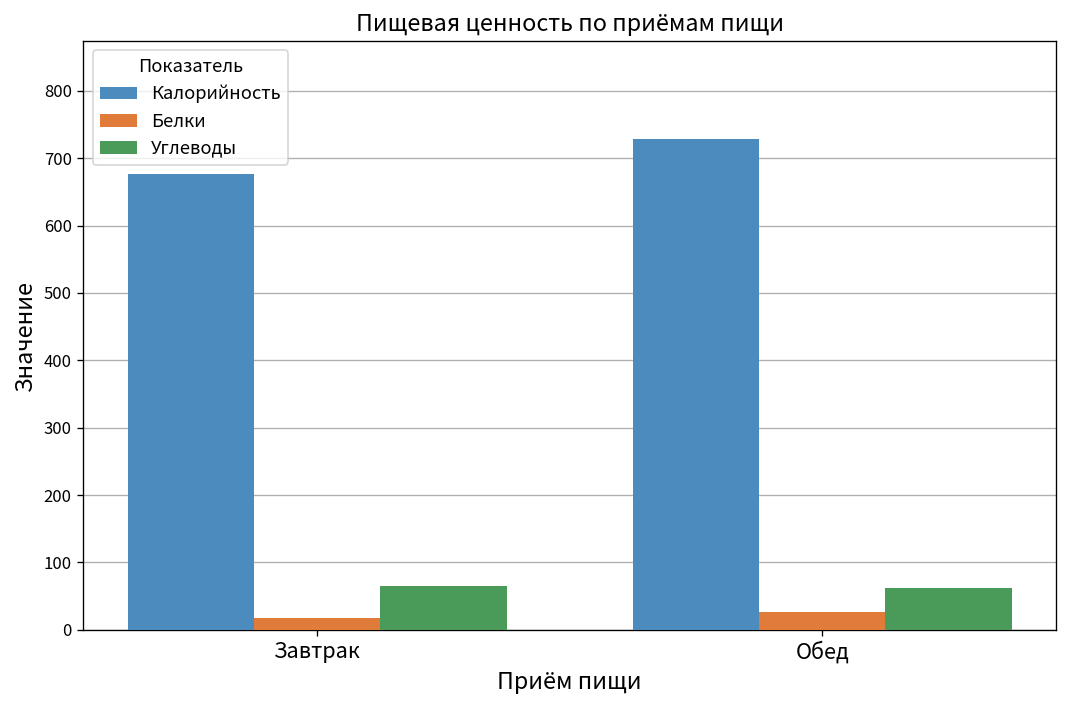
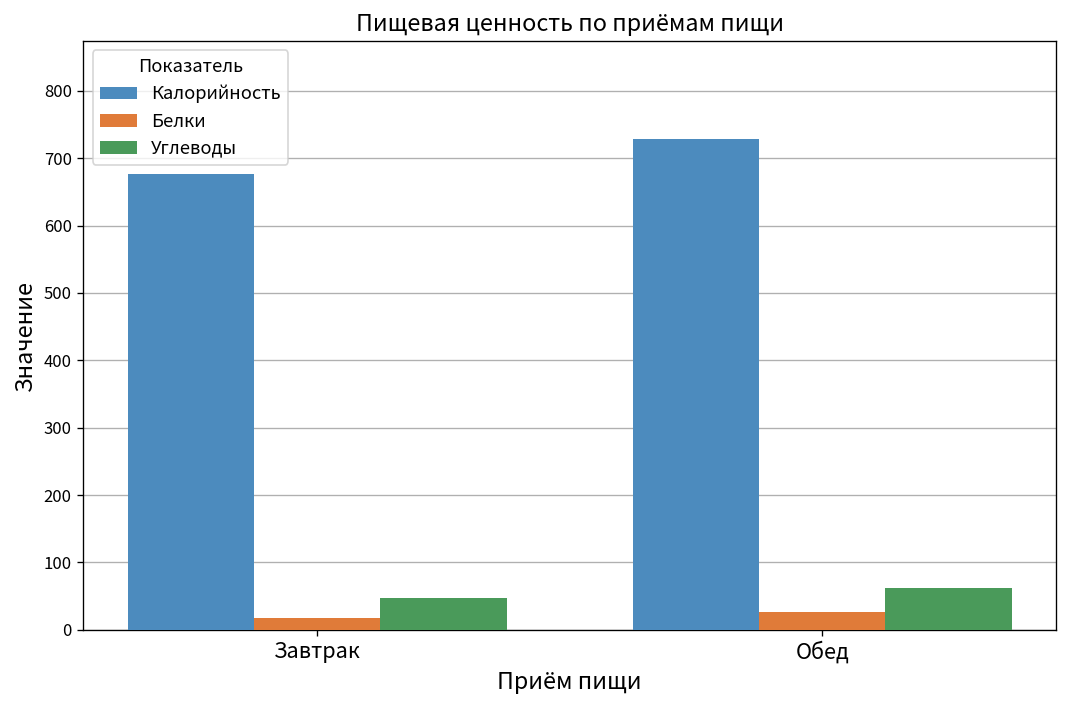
Углеводы, Завтрак: 70 -> 50
